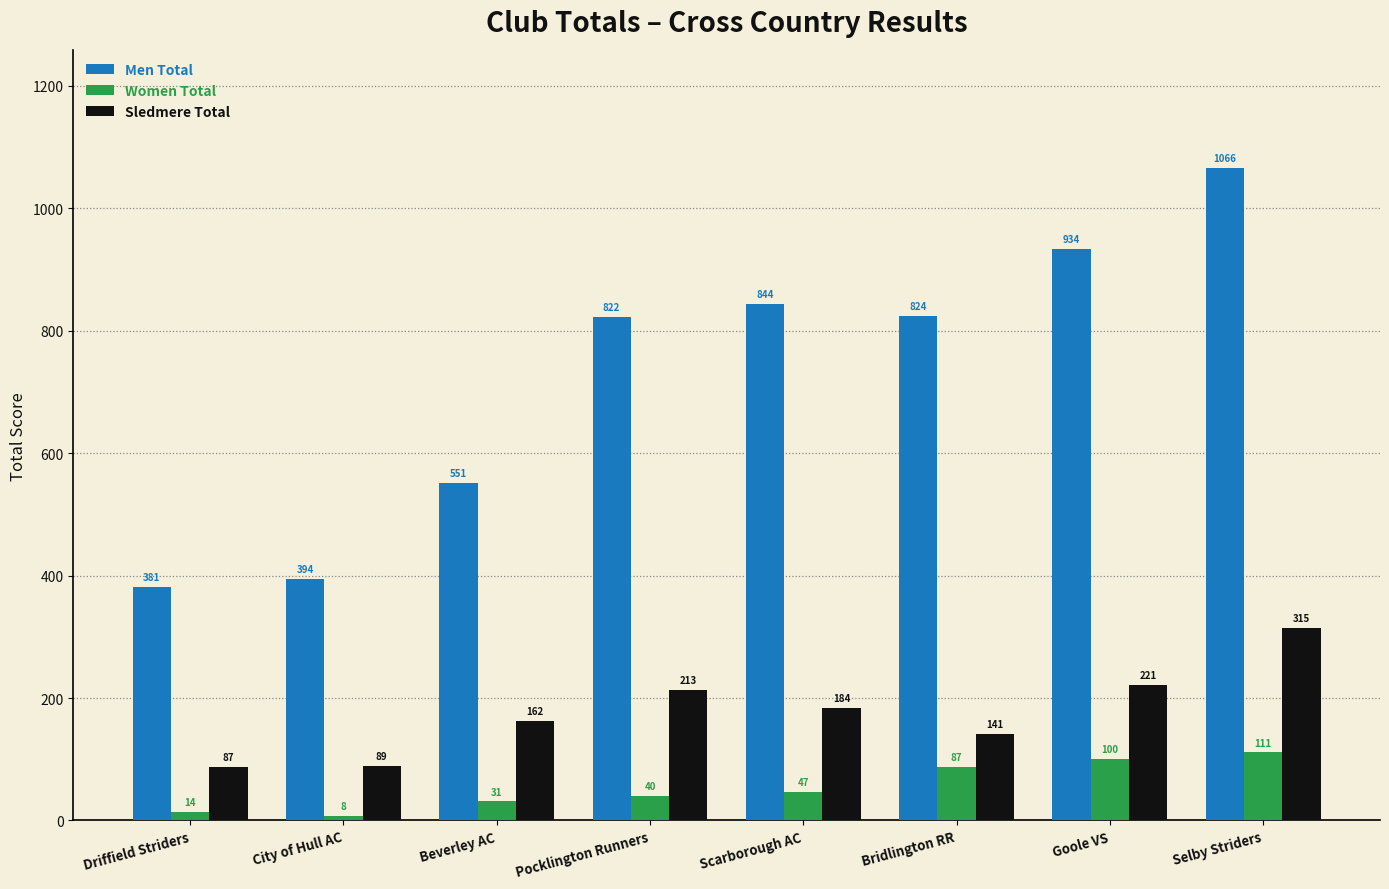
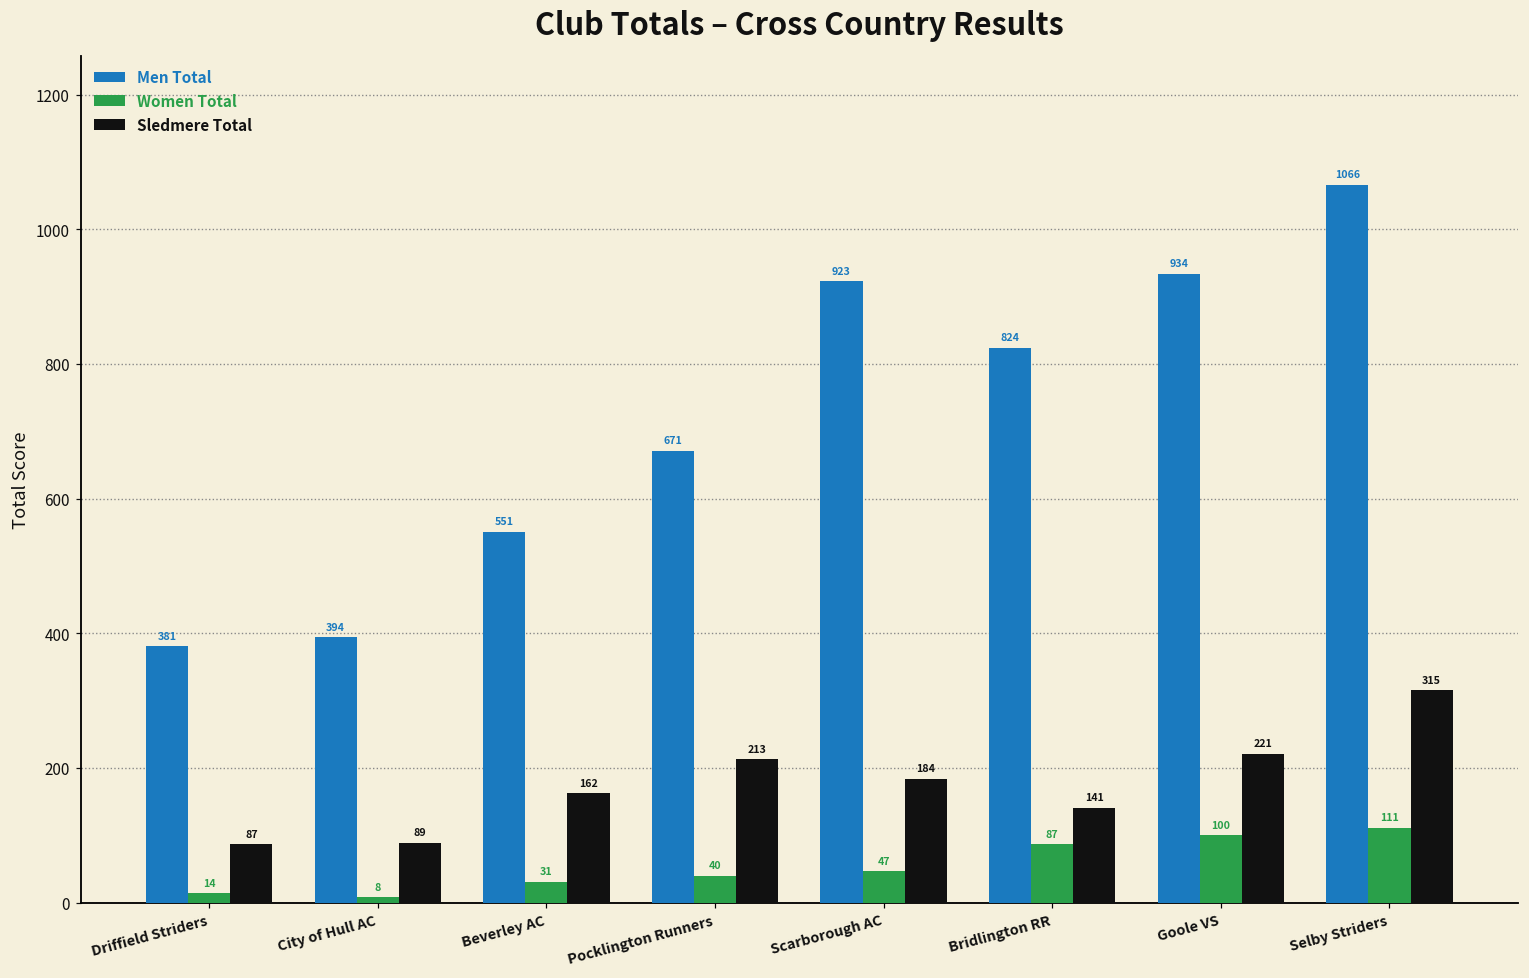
Men Total, Pocklington Runners: 822 -> 671
Men Total, Scarborough AC: 844 -> 923
